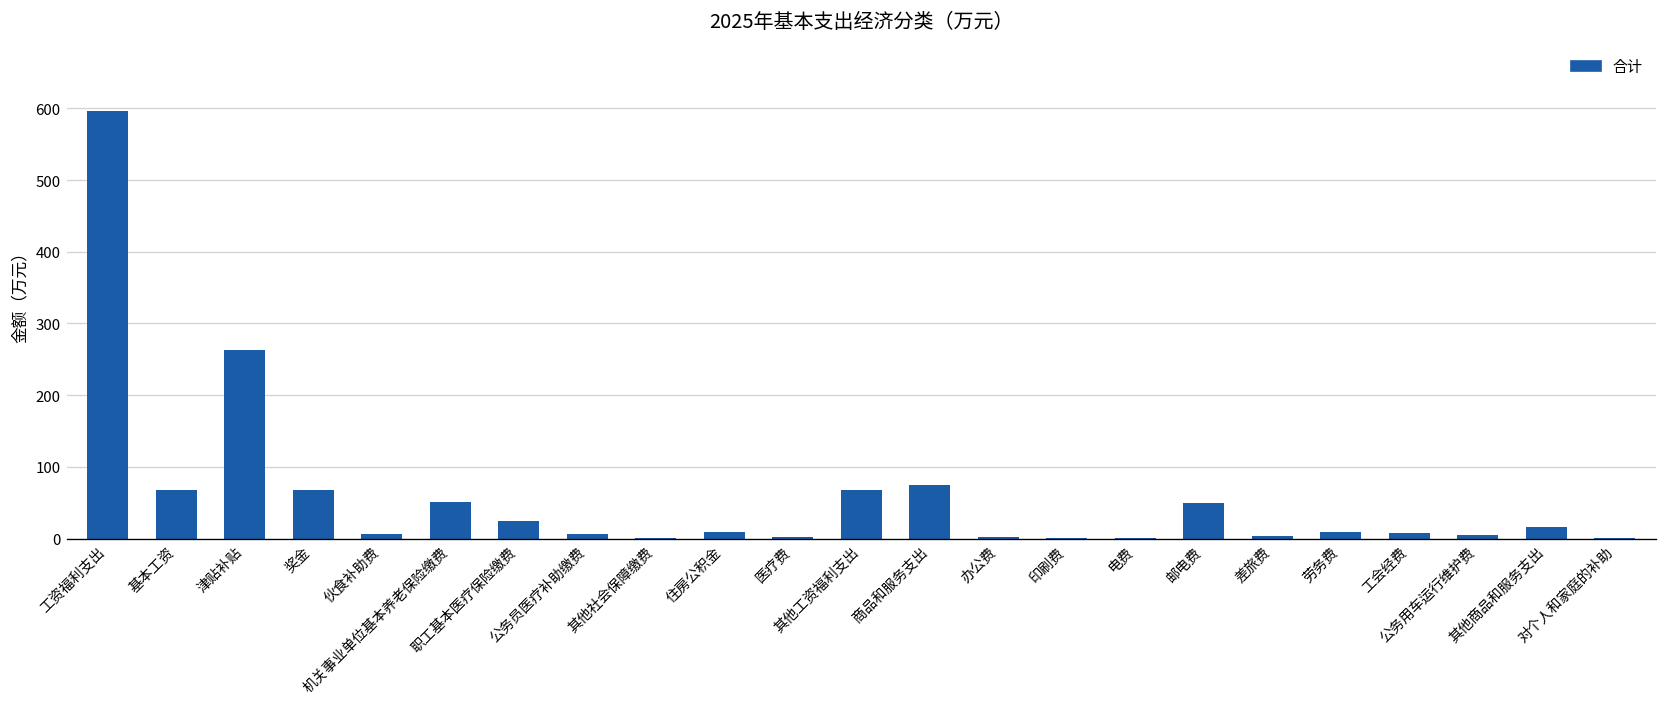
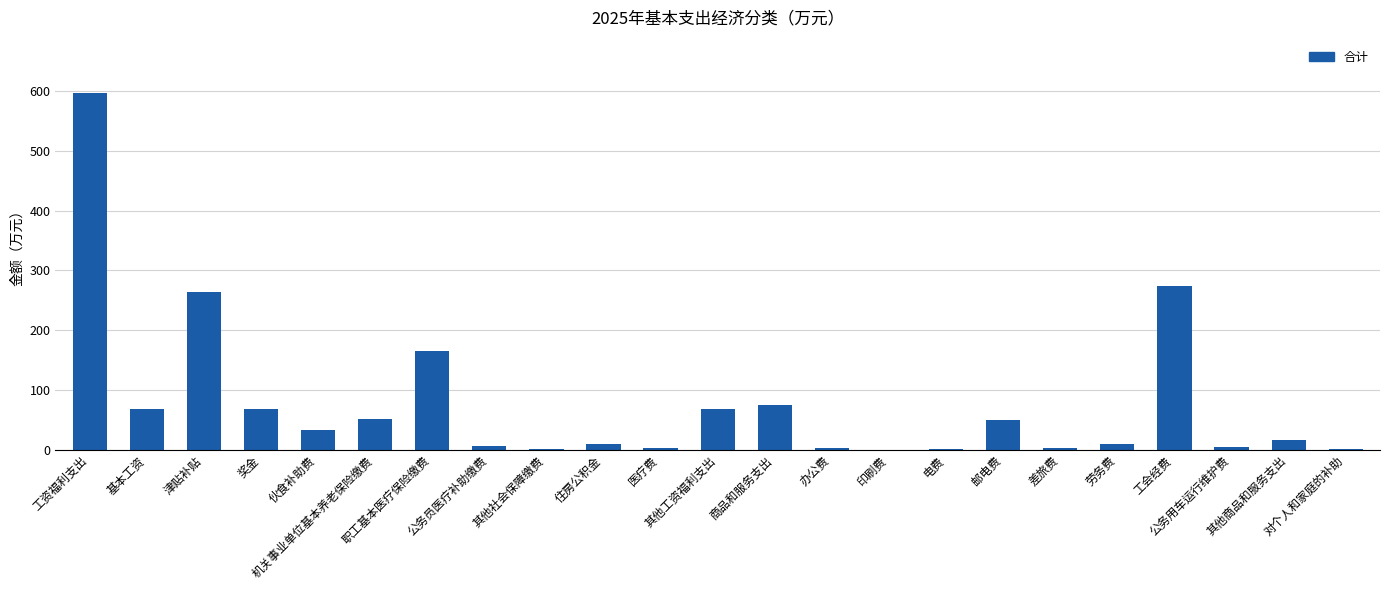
伙食补助费: 10 -> 30
职工基本医疗保险缴费: 20 -> 160
工会经费: 10 -> 270
